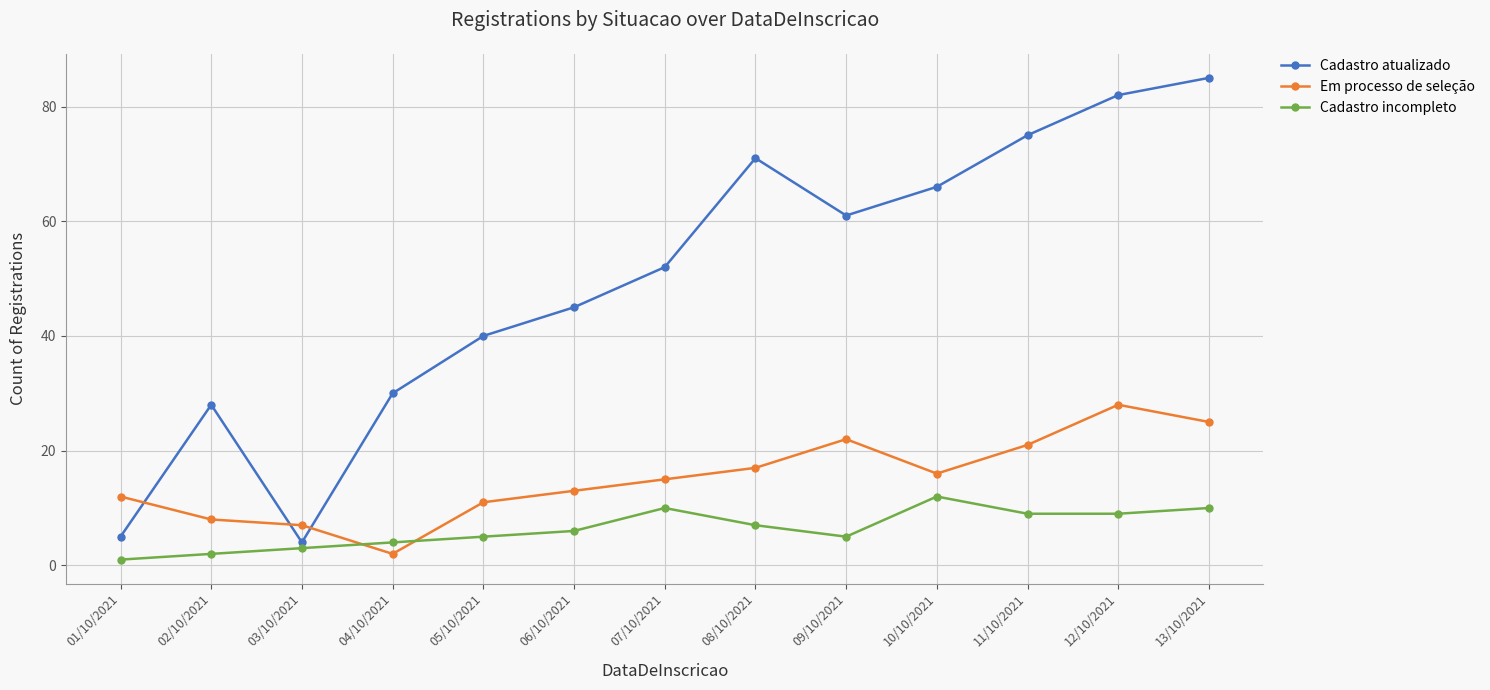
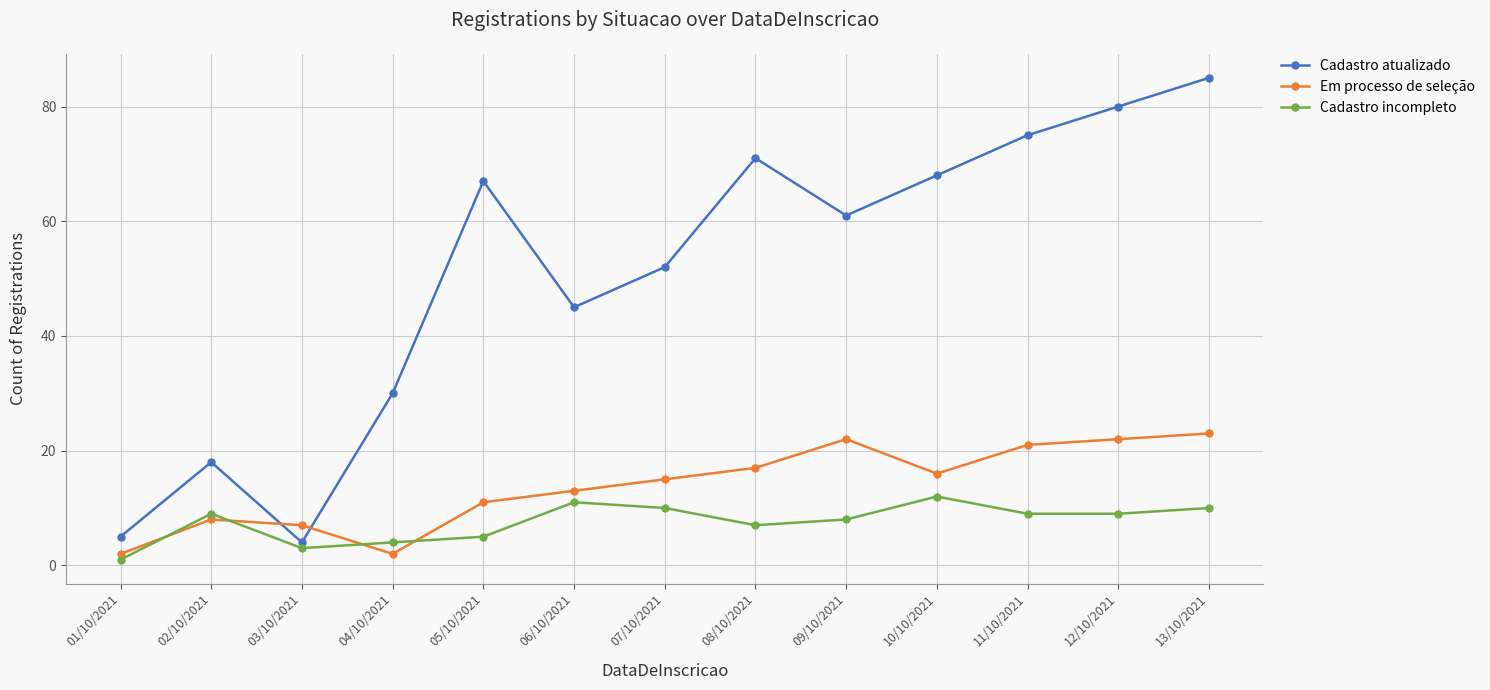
Em processo de seleção, 01/10/2021: 12 -> 2
Cadastro atualizado, 02/10/2021: 28 -> 18
Cadastro incompleto, 02/10/2021: 2 -> 9
Cadastro atualizado, 05/10/2021: 40 -> 67
Cadastro incompleto, 06/10/2021: 6 -> 11
Cadastro incompleto, 09/10/2021: 5 -> 8
Cadastro atualizado, 10/10/2021: 66 -> 68
Cadastro atualizado, 12/10/2021: 82 -> 80
Em processo de seleção, 12/10/2021: 28 -> 22
Em processo de seleção, 13/10/2021: 25 -> 23
